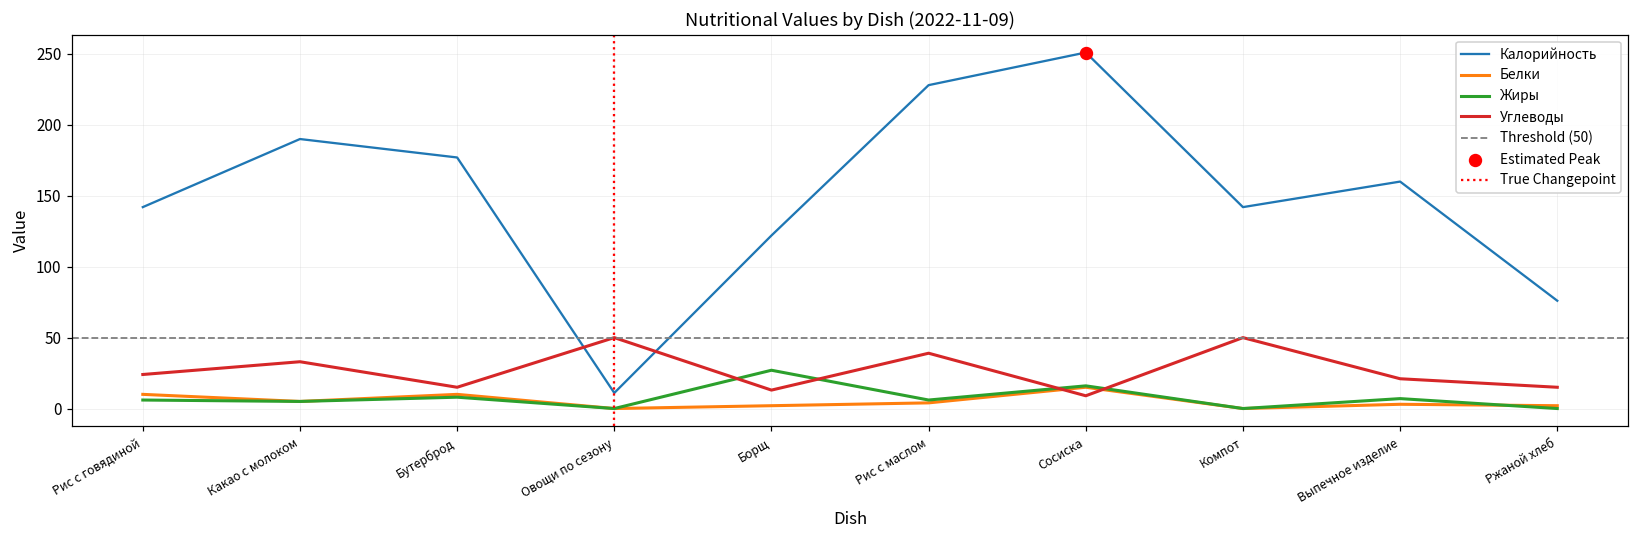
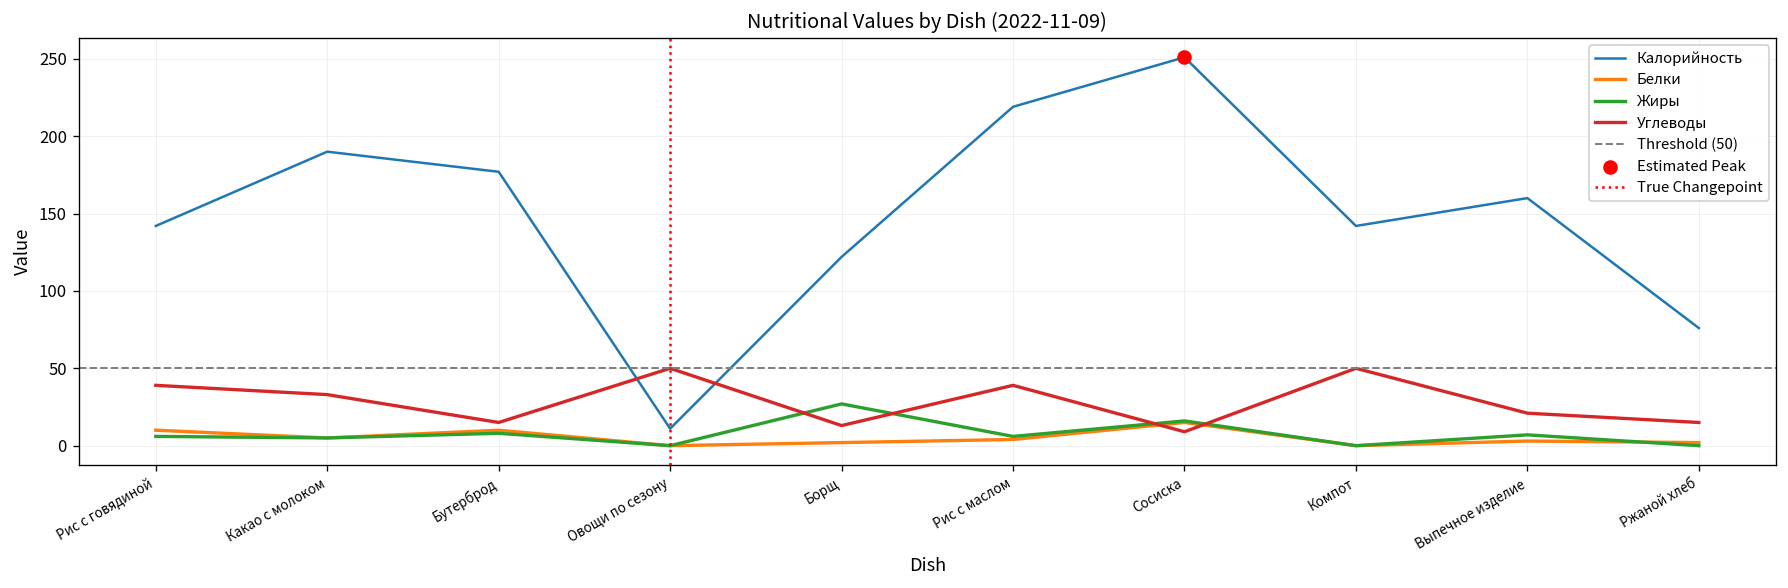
Углеводы, Рис с говядиной: 24 -> 39
Калорийность, Рис с маслом: 228 -> 219
